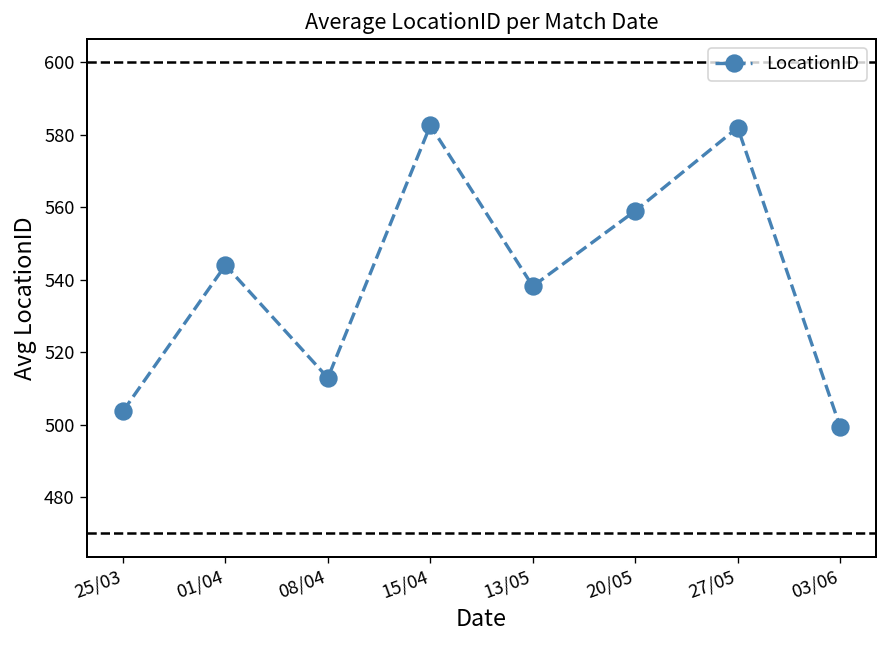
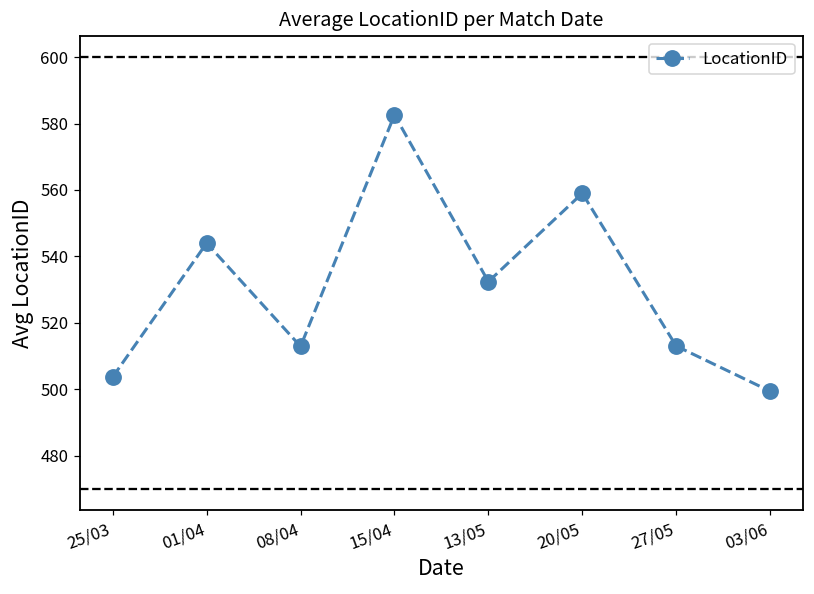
13/05: 538 -> 532
27/05: 582 -> 513
